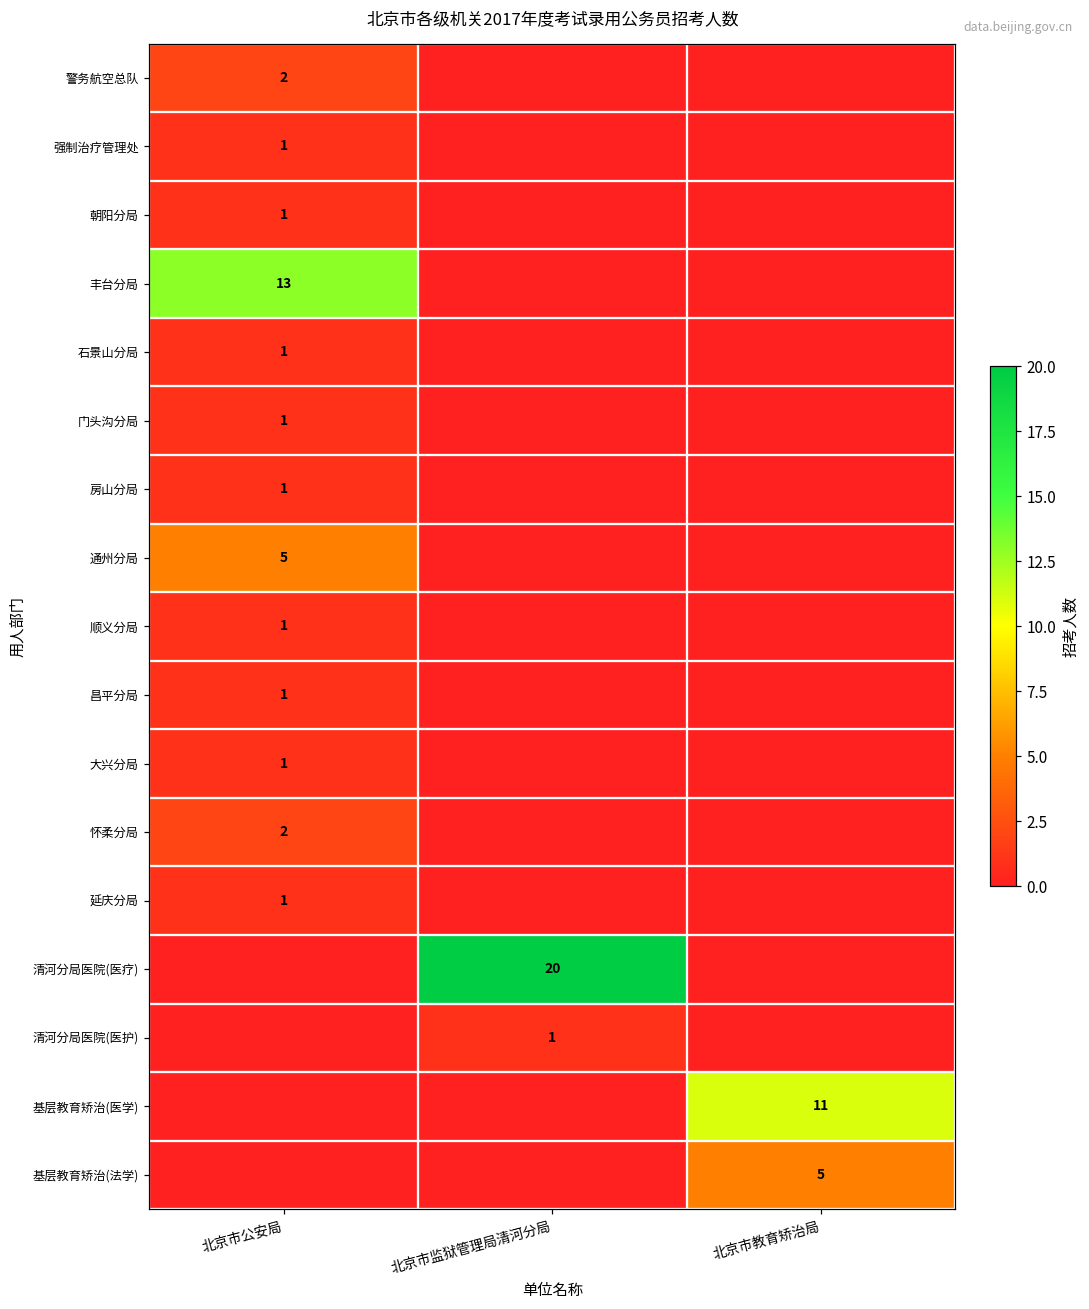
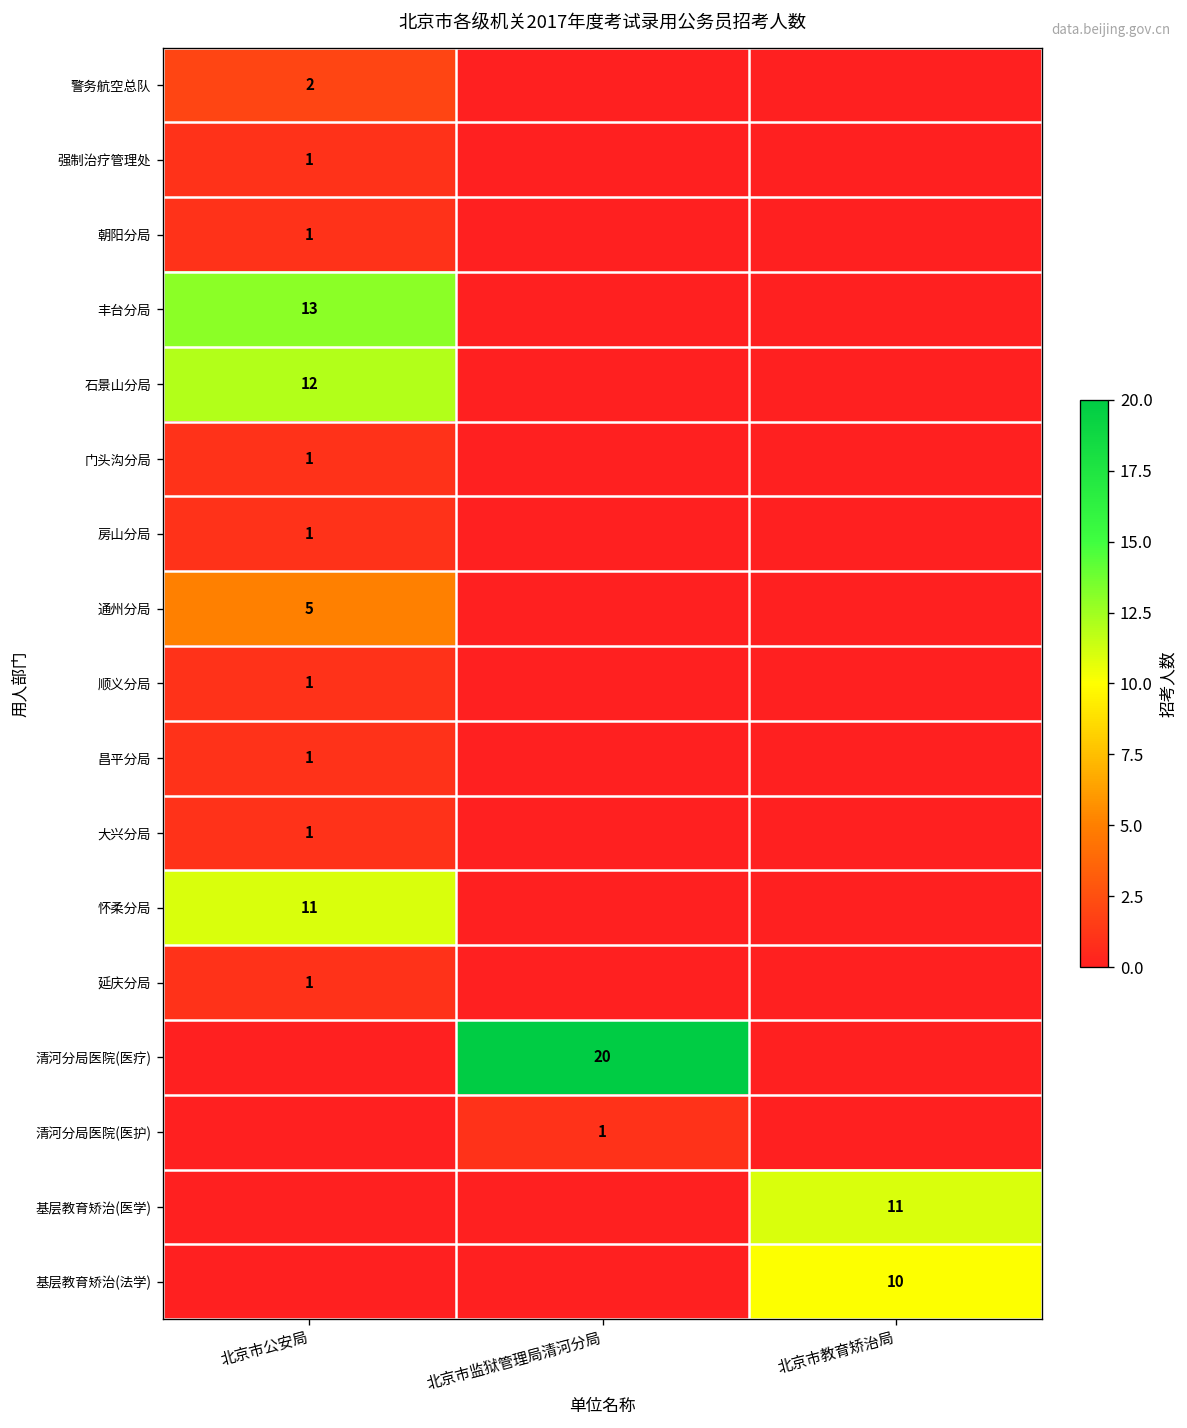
石景山分局, 北京市公安局: 1 -> 12
怀柔分局, 北京市公安局: 2 -> 11
基层教育矫治(法学), 北京市教育矫治局: 5 -> 10
